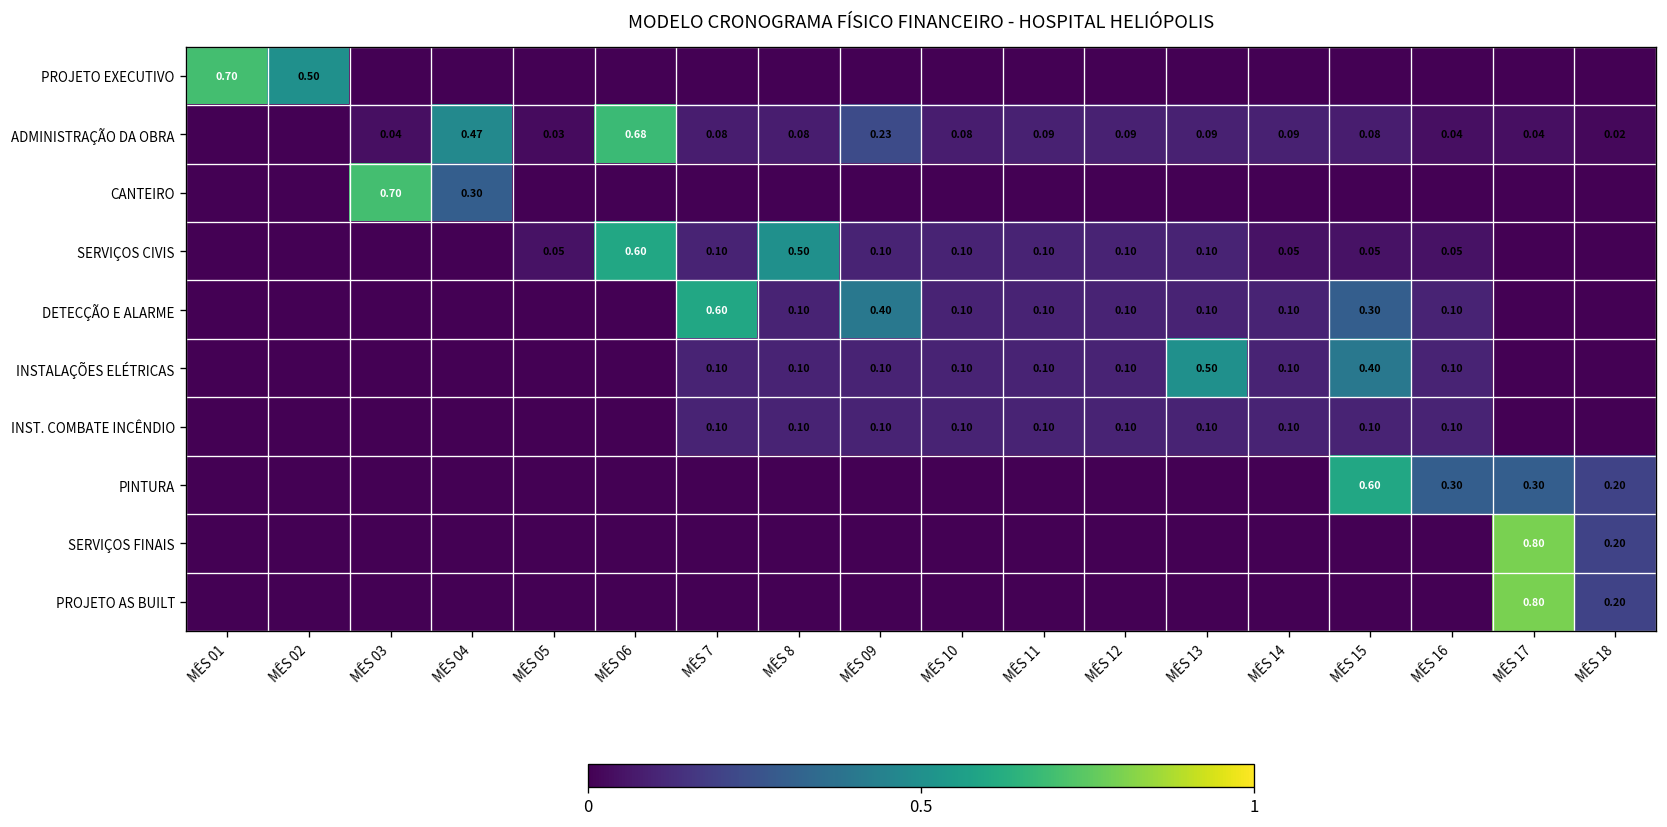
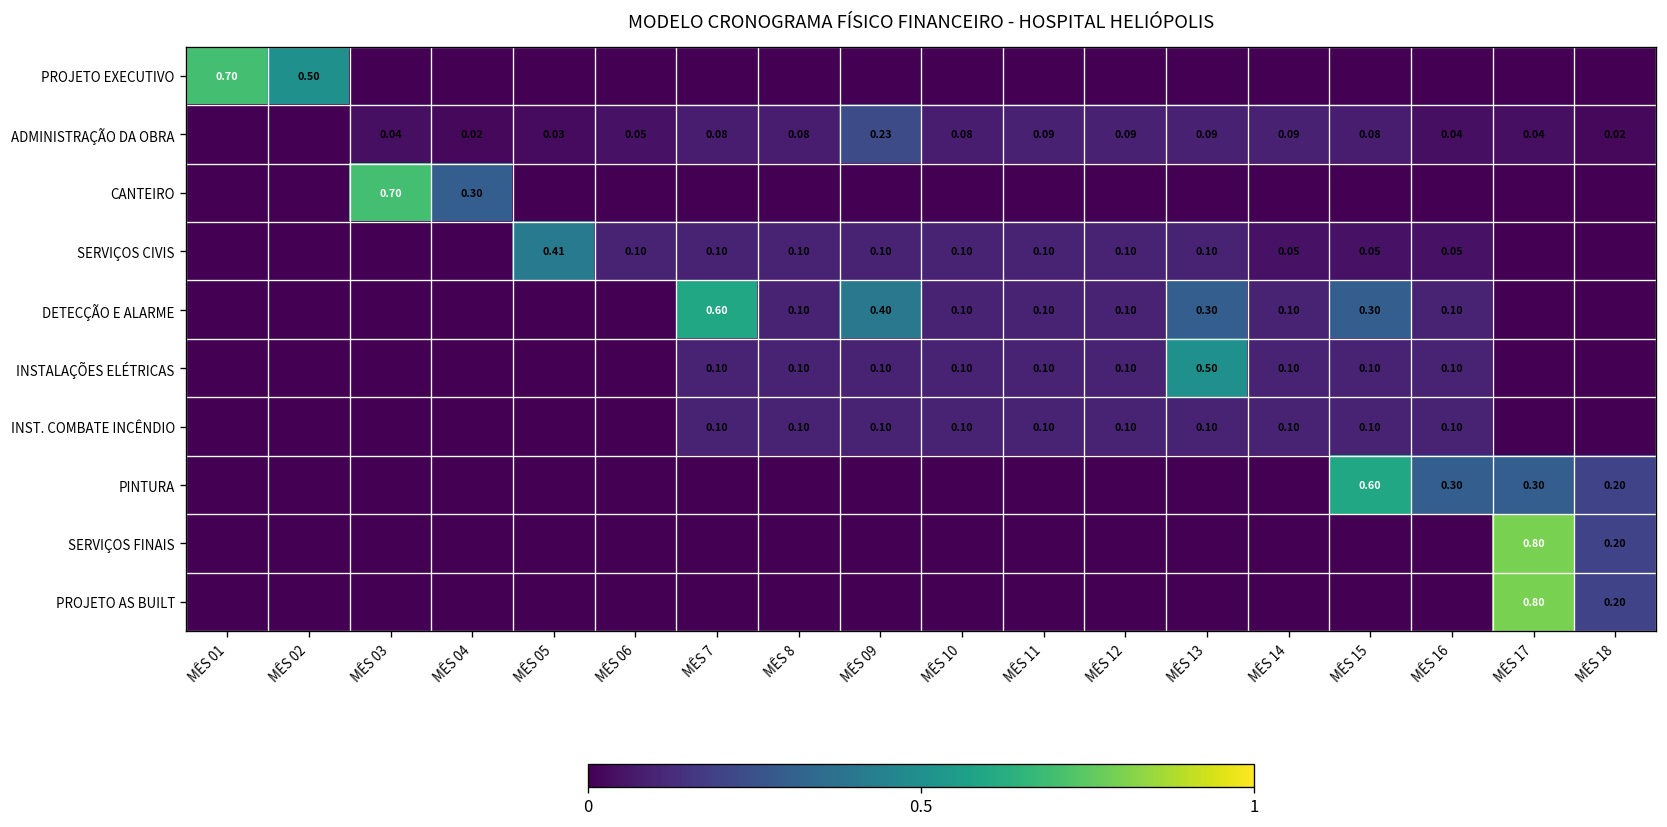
ADMINISTRAÇÃO DA OBRA, MÊS 04: 0.47 -> 0.02
ADMINISTRAÇÃO DA OBRA, MÊS 06: 0.68 -> 0.05
SERVIÇOS CIVIS, MÊS 05: 0.05 -> 0.41
SERVIÇOS CIVIS, MÊS 06: 0.60 -> 0.10
SERVIÇOS CIVIS, MÊS 8: 0.50 -> 0.10
DETECÇÃO E ALARME, MÊS 13: 0.10 -> 0.30
INSTALAÇÕES ELÉTRICAS, MÊS 15: 0.40 -> 0.10
